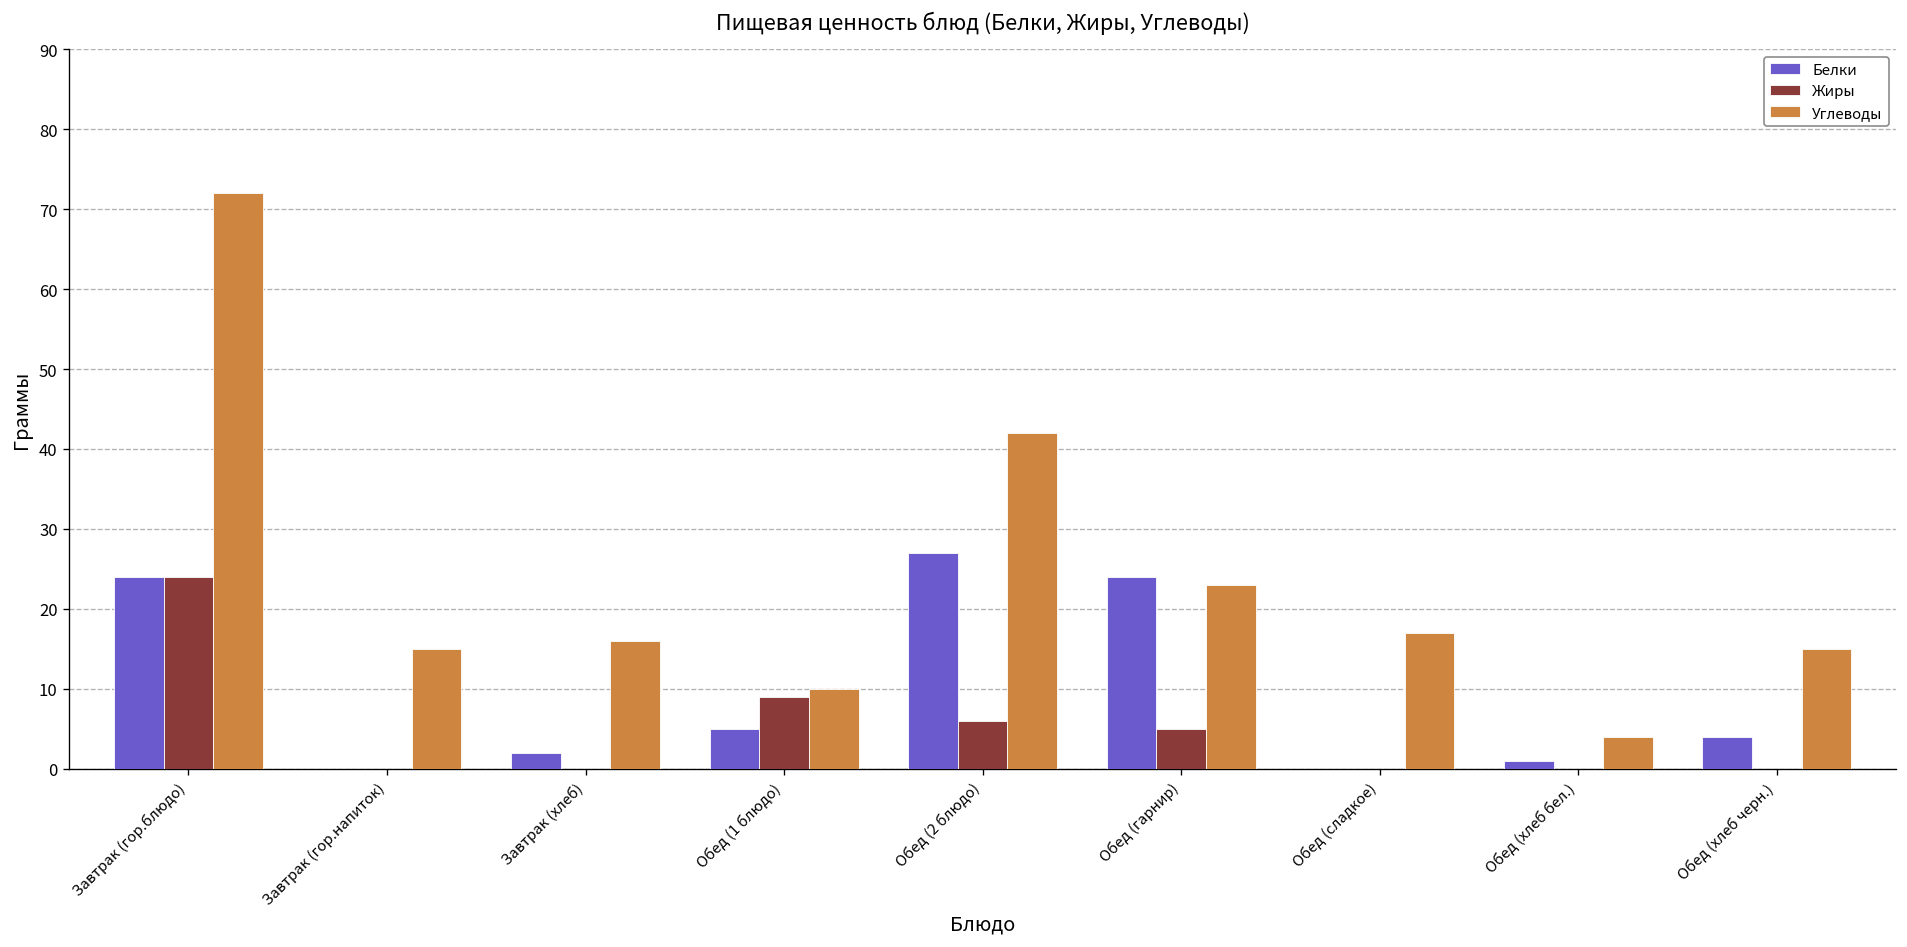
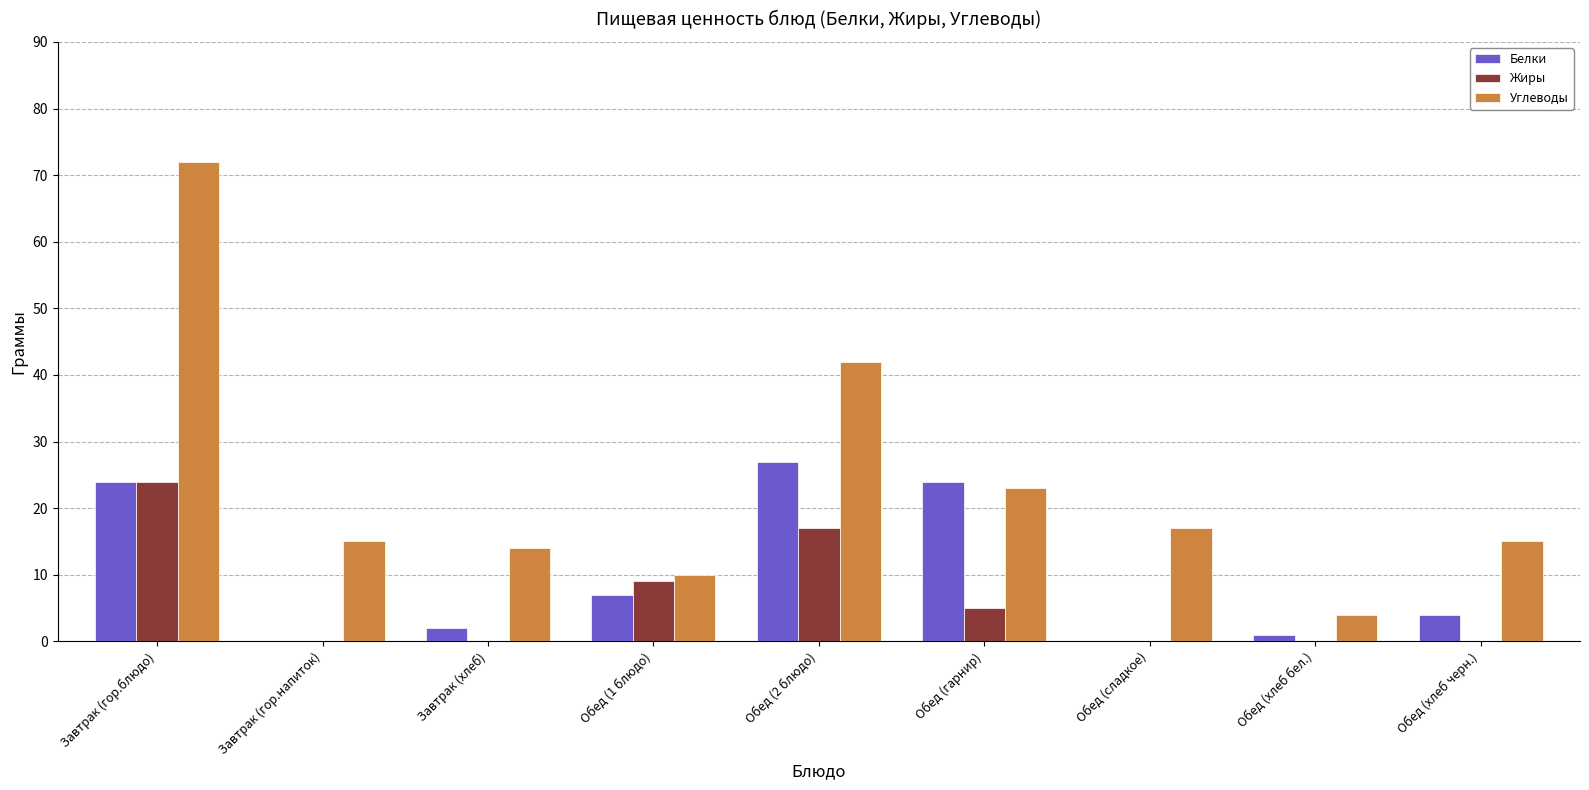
Углеводы, Завтрак (хлеб): 16 -> 14
Белки, Обед (1 блюдо): 5 -> 7
Жиры, Обед (2 блюдо): 6 -> 17
